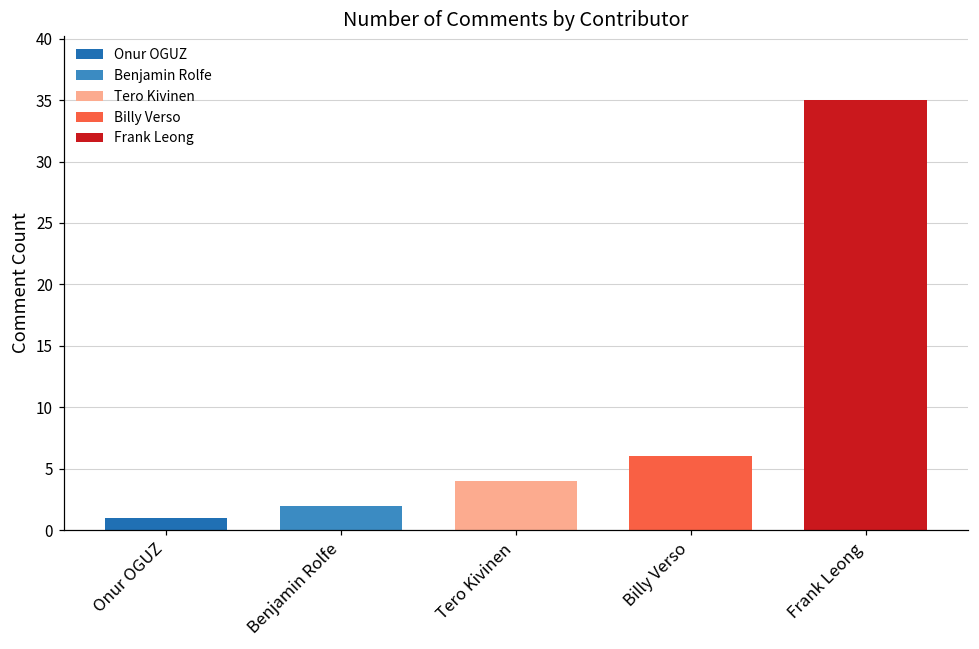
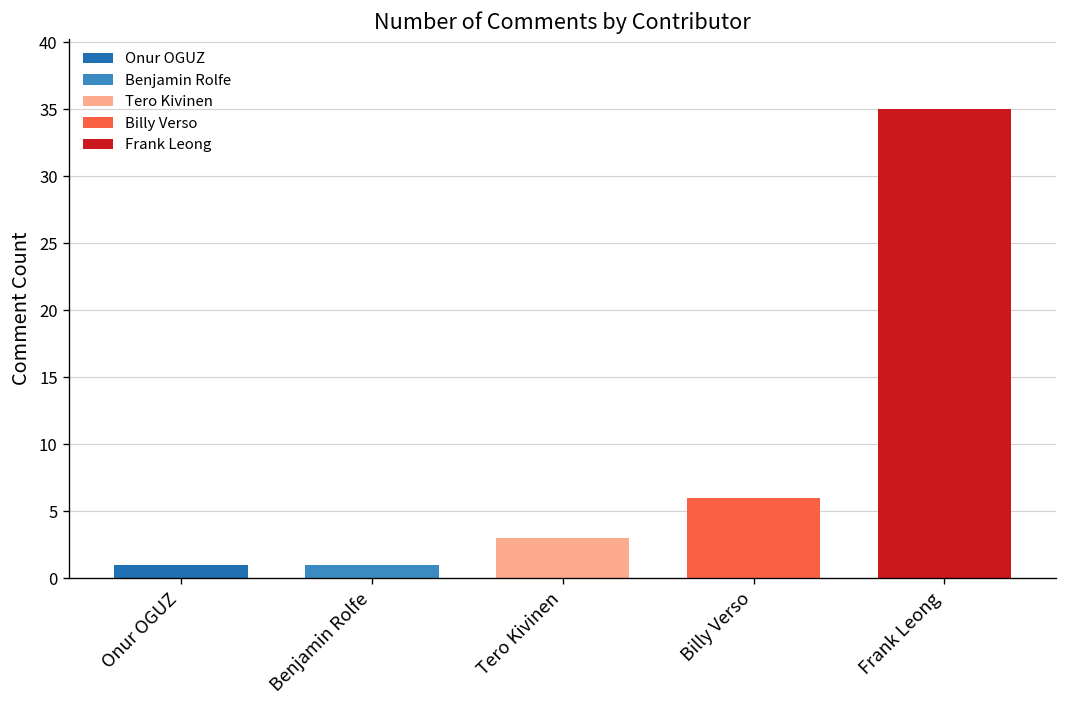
Benjamin Rolfe: 2 -> 1
Tero Kivinen: 4 -> 3
